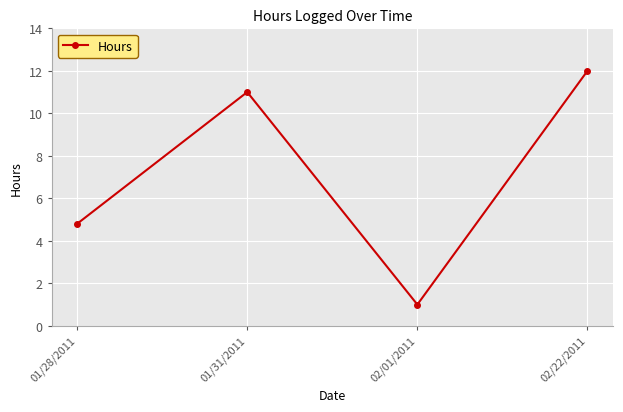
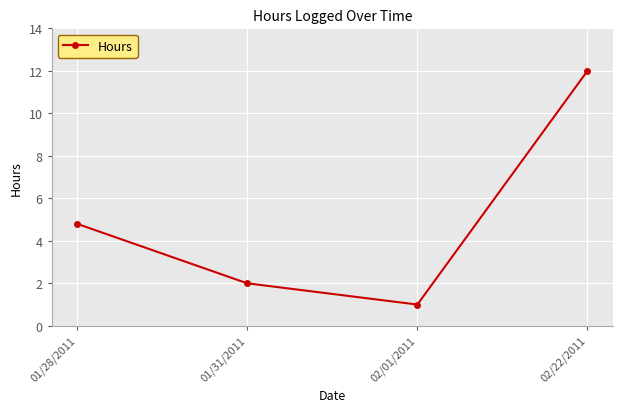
01/31/2011: 11 -> 2
